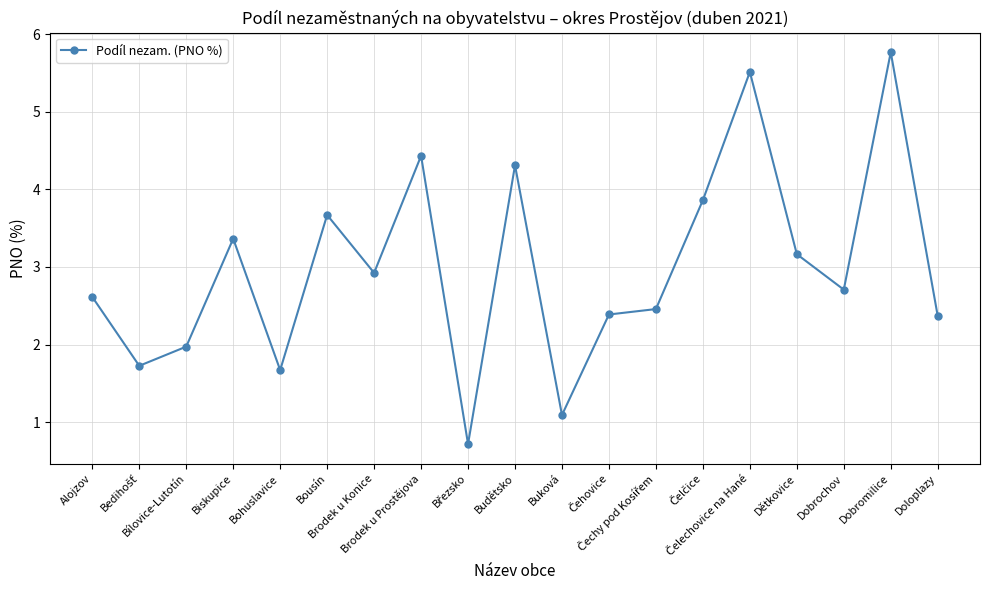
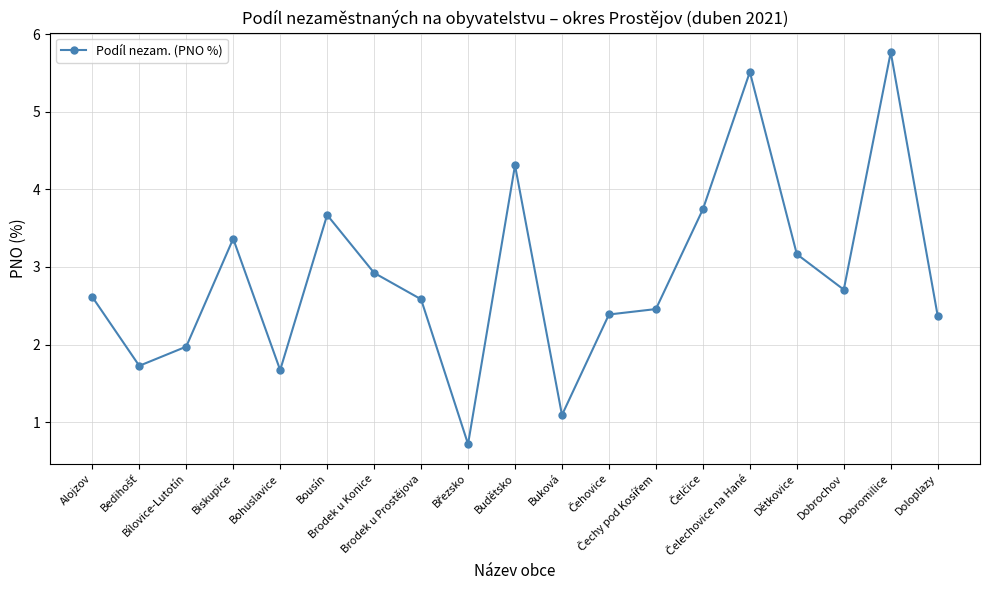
Brodek u Prostějova: 4.4 -> 2.6
Čelčice: 3.9 -> 3.7
